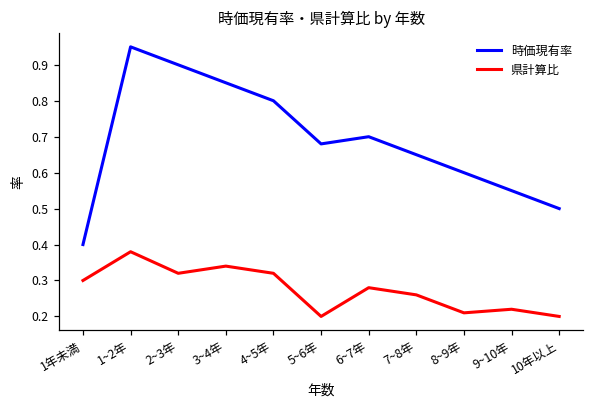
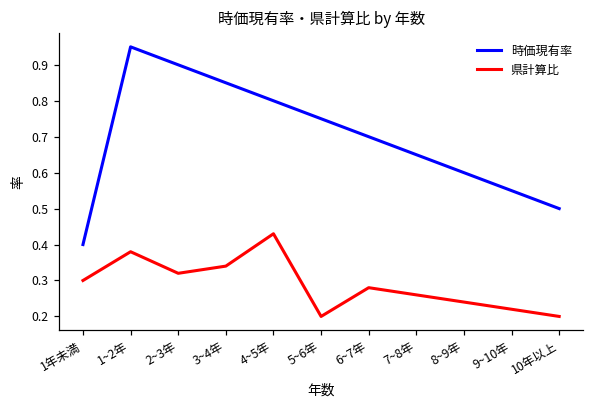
県計算比, 4~5年: 0.32 -> 0.43
時価現有率, 5~6年: 0.68 -> 0.75
県計算比, 8~9年: 0.21 -> 0.24
